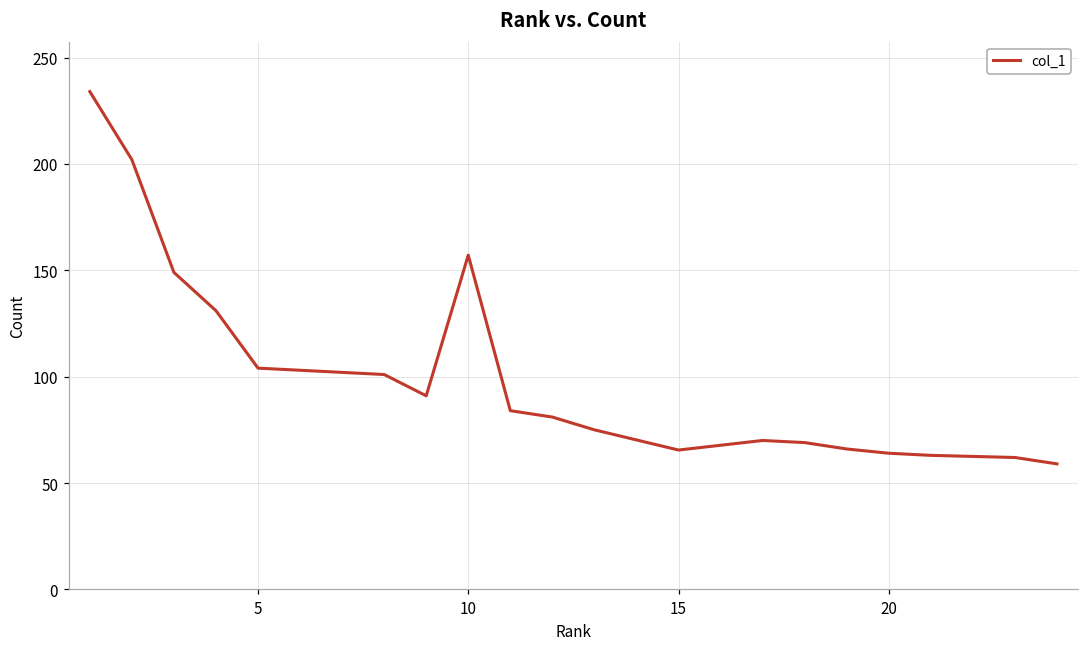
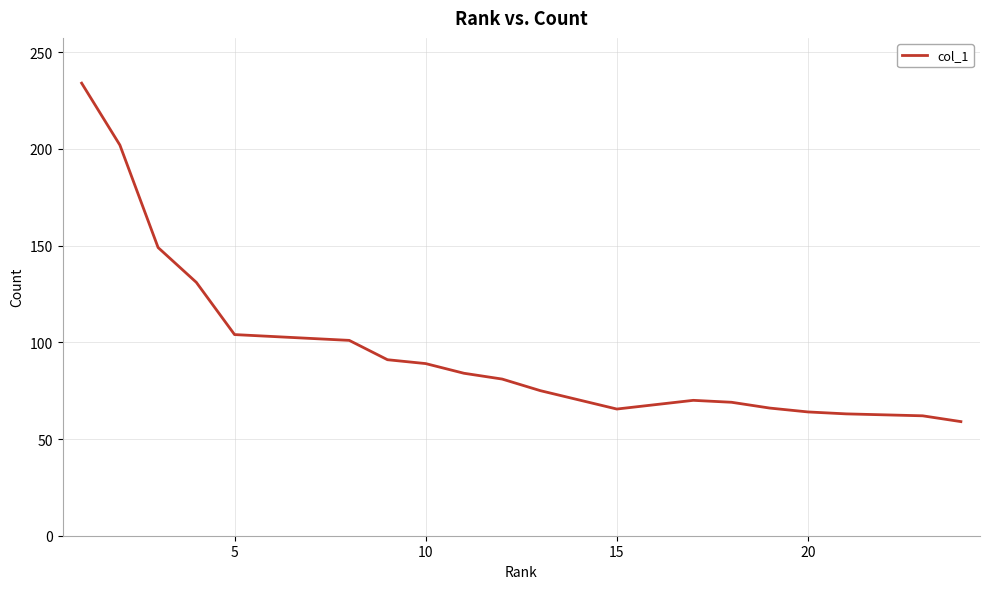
10: 157 -> 89
